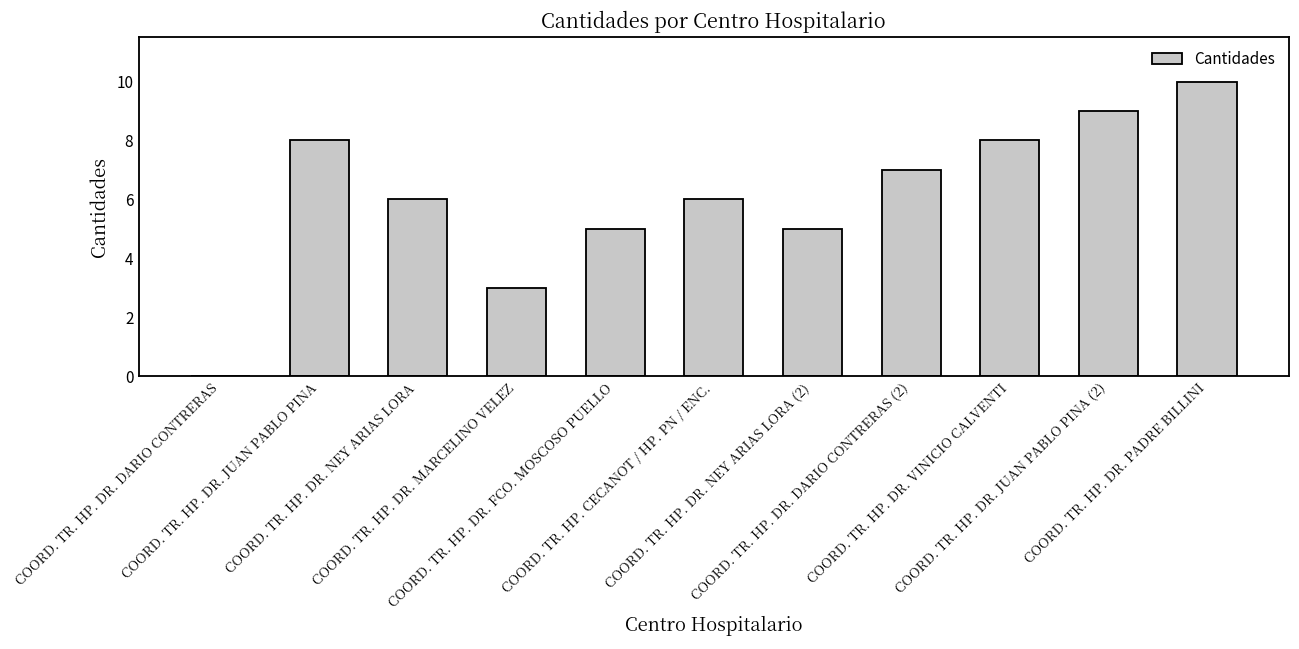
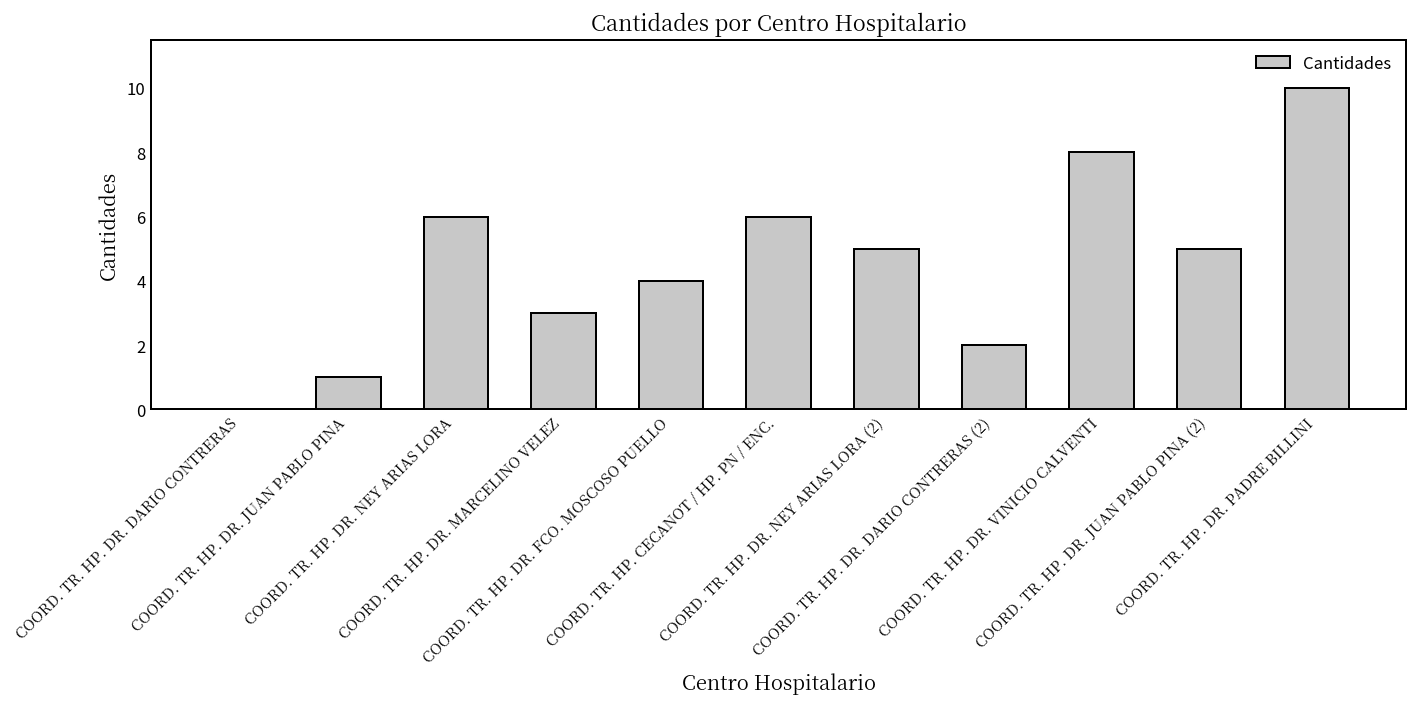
COORD. TR. HP. DR. JUAN PABLO PINA: 8 -> 1
COORD. TR. HP. DR. FCO. MOSCOSO PUELLO: 5 -> 4
COORD. TR. HP. DR. DARIO CONTRERAS (2): 7 -> 2
COORD. TR. HP. DR. JUAN PABLO PINA (2): 9 -> 5
